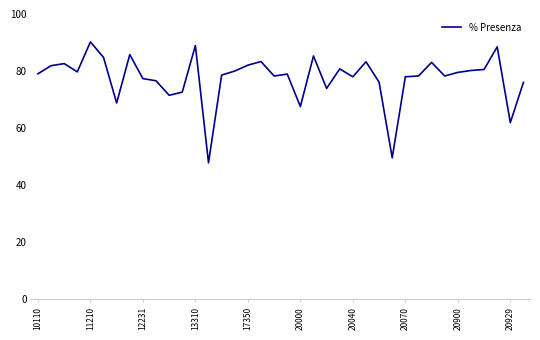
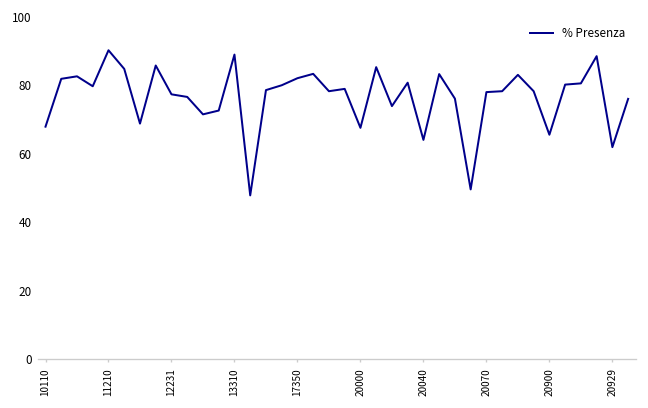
10110: 79 -> 68
20040: 78 -> 64
20900: 80 -> 66
